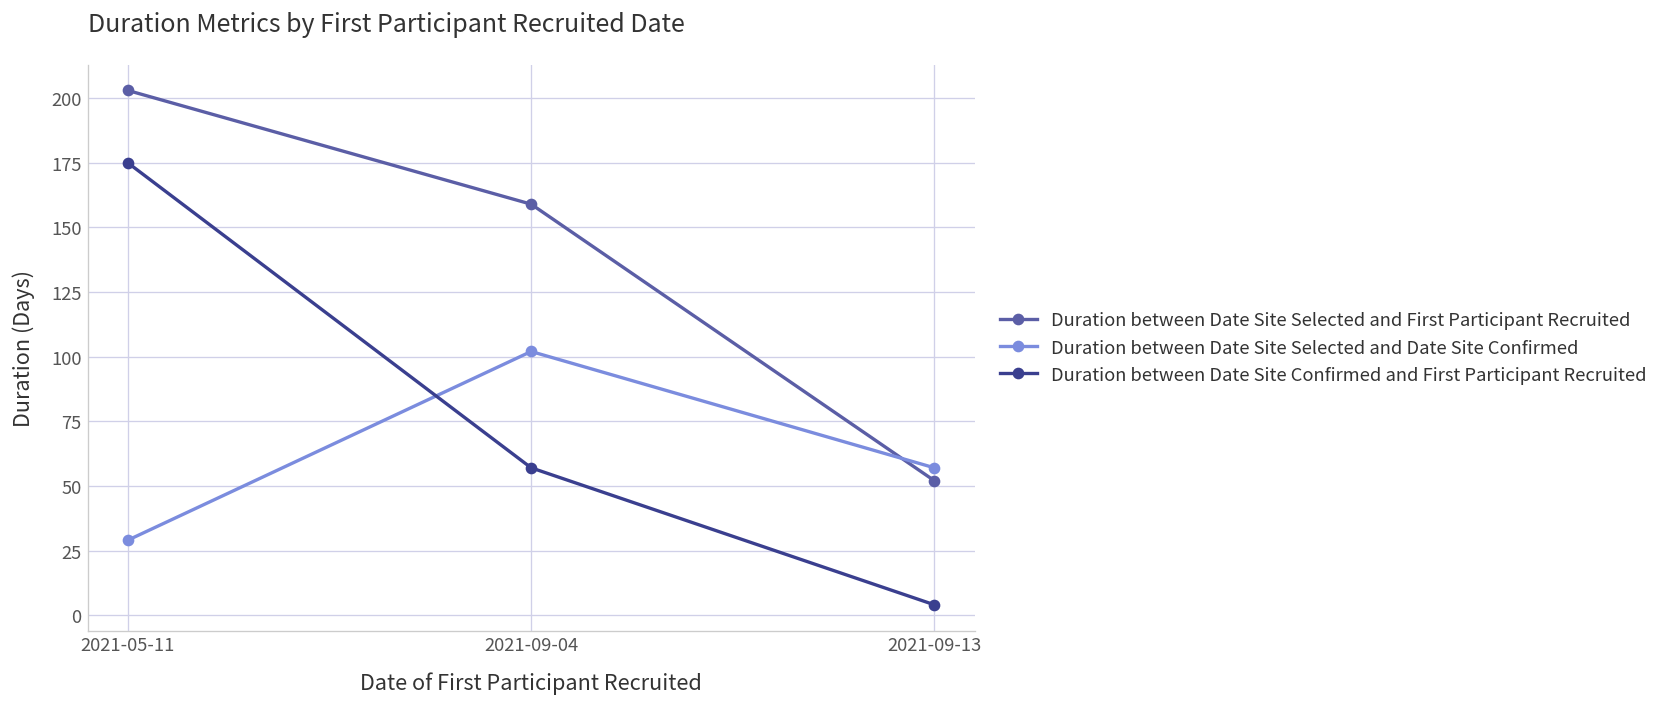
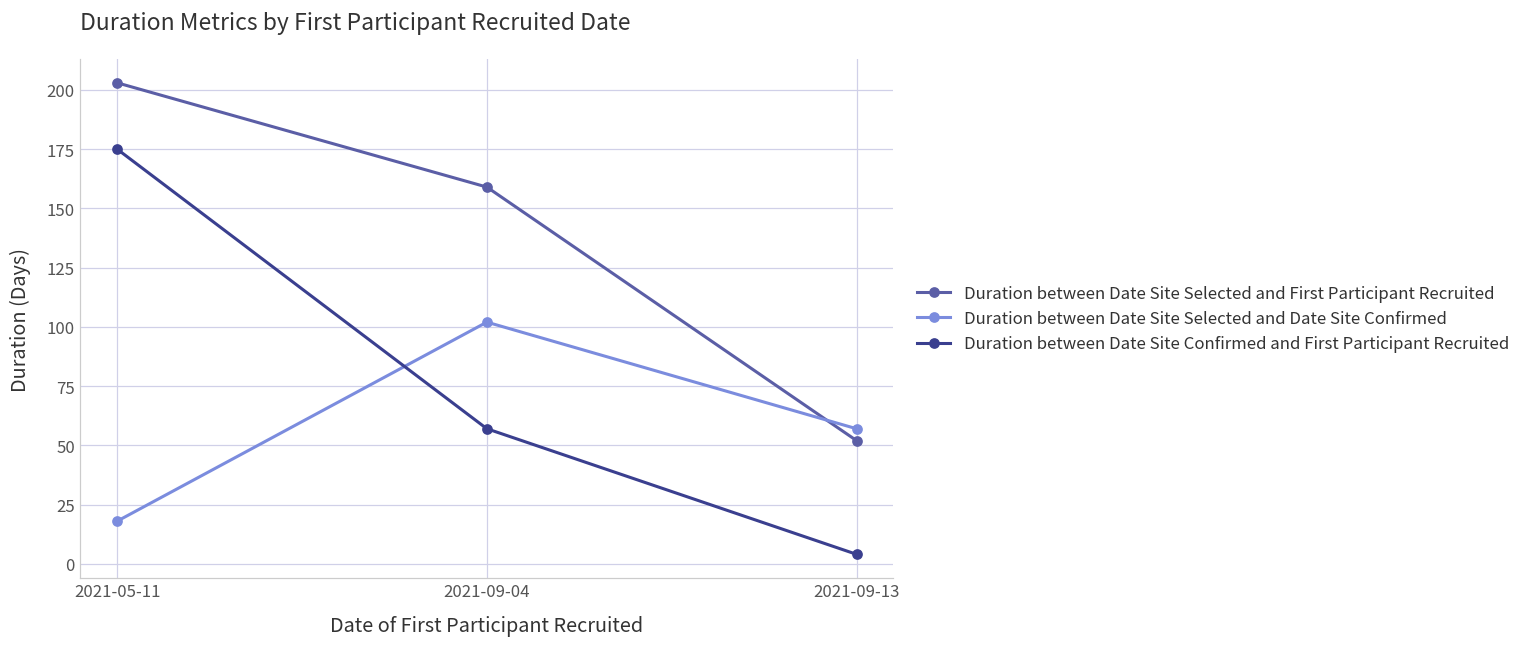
Duration between Date Site Selected and Date Site Confirmed, 2021-05-11: 29 -> 18
